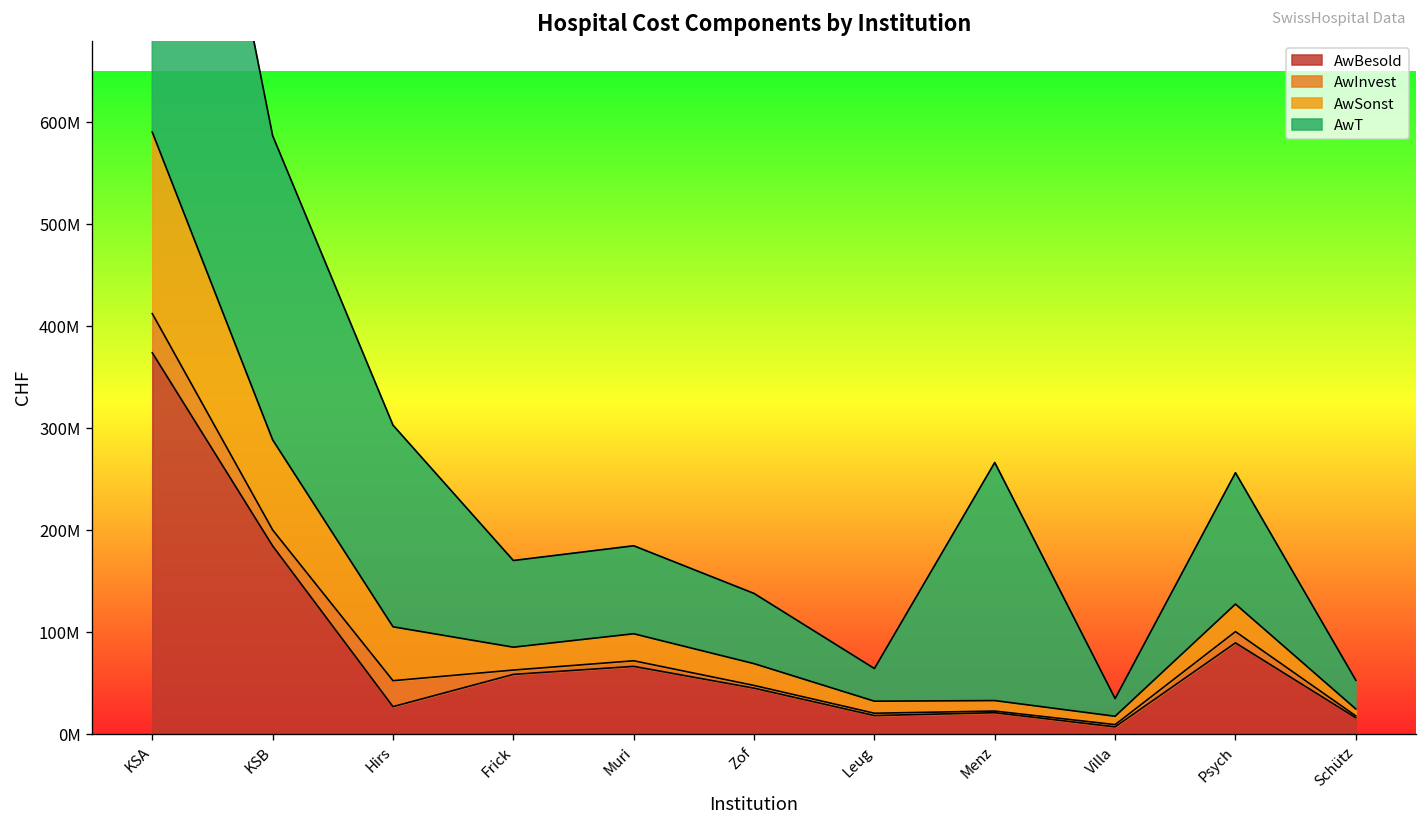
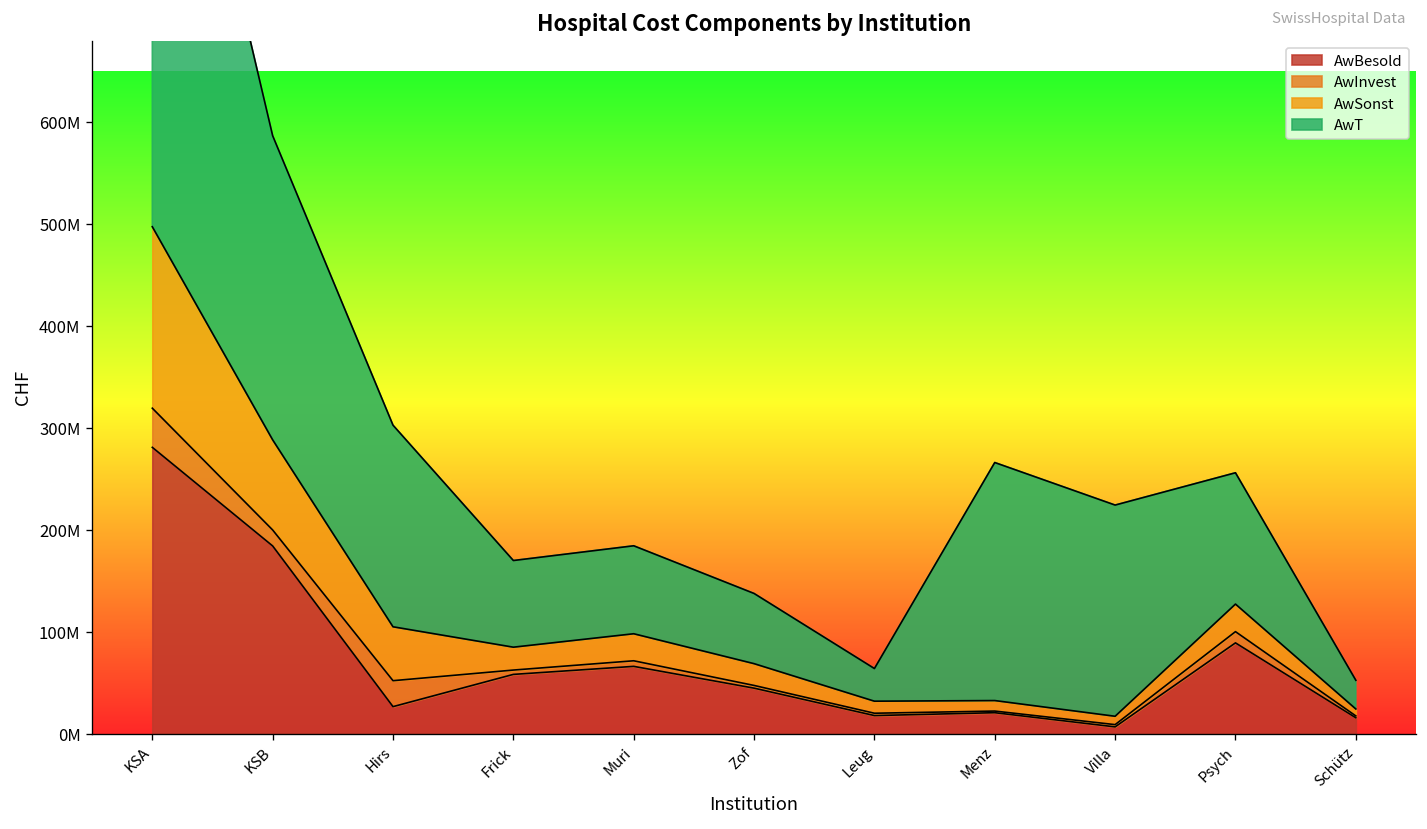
AwBesold, KSA: 370000000 -> 280000000
AwT, Villa: 20000000 -> 210000000
